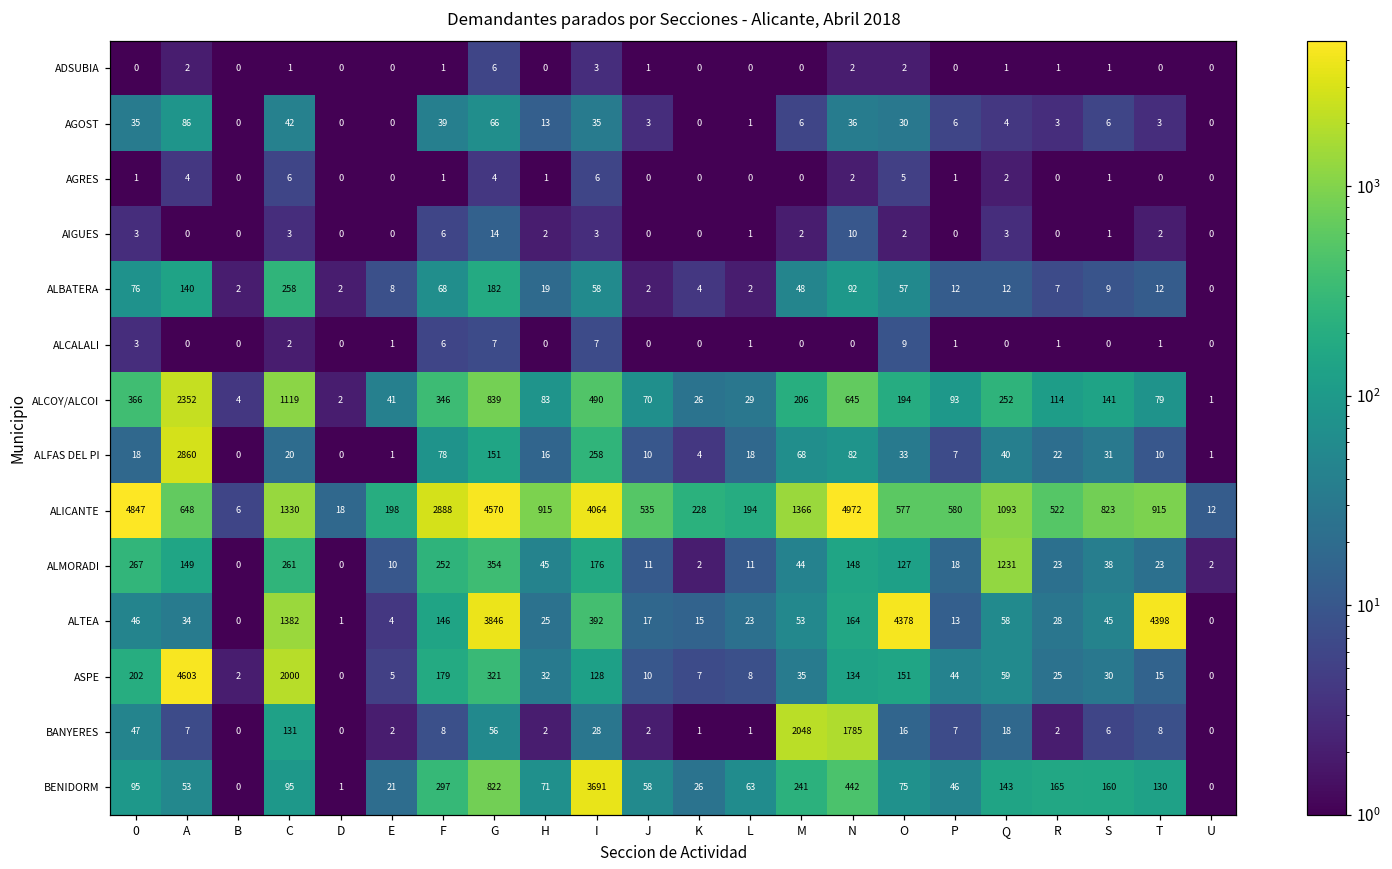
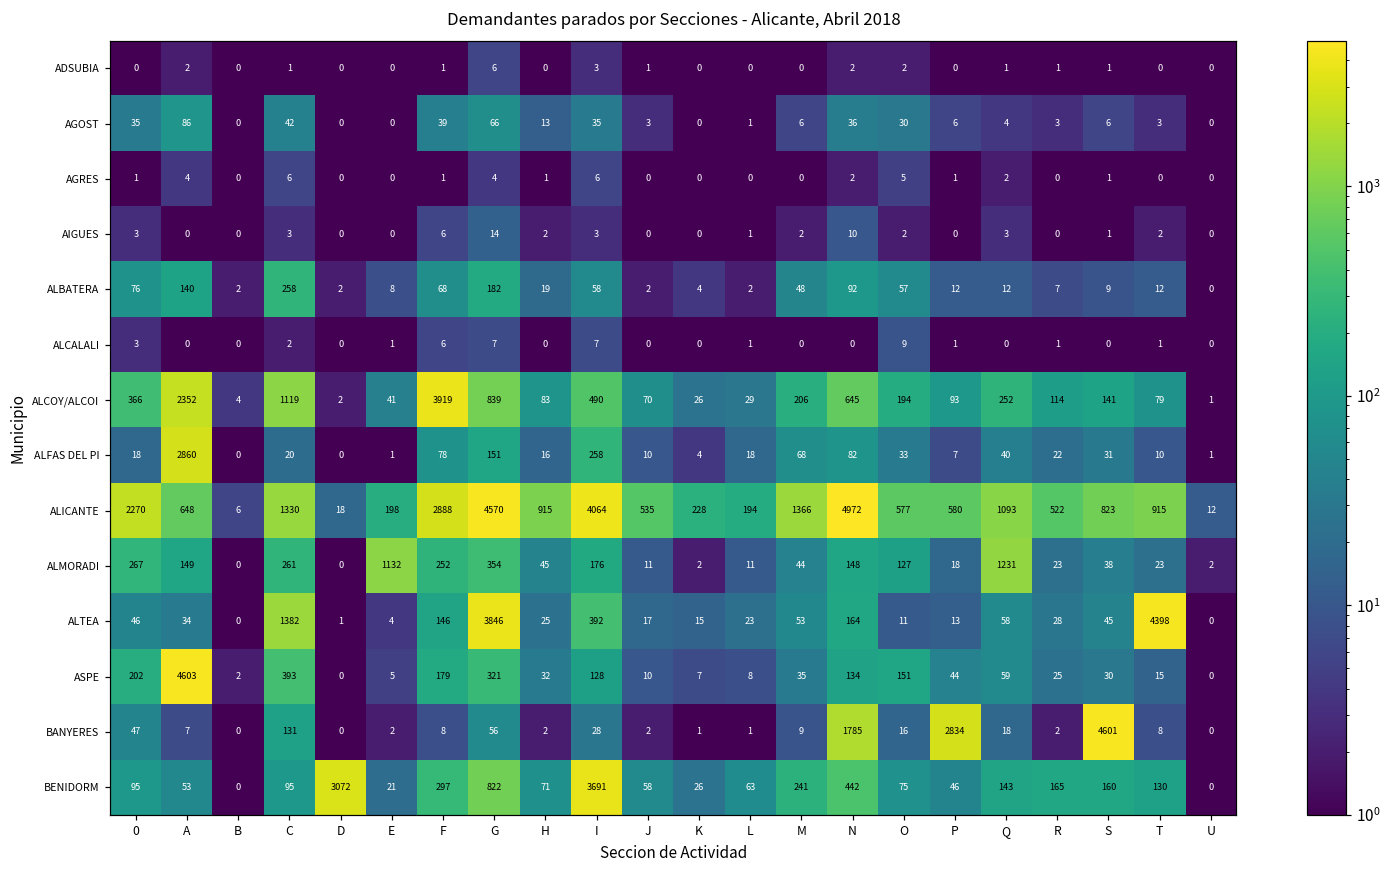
ALCOY/ALCOI, F: 346 -> 3919
ALICANTE, 0: 4847 -> 2270
ALMORADI, E: 10 -> 1132
ALTEA, O: 4378 -> 11
ASPE, C: 2000 -> 393
BANYERES, M: 2048 -> 9
BANYERES, P: 7 -> 2834
BANYERES, S: 6 -> 4601
BENIDORM, D: 1 -> 3072
